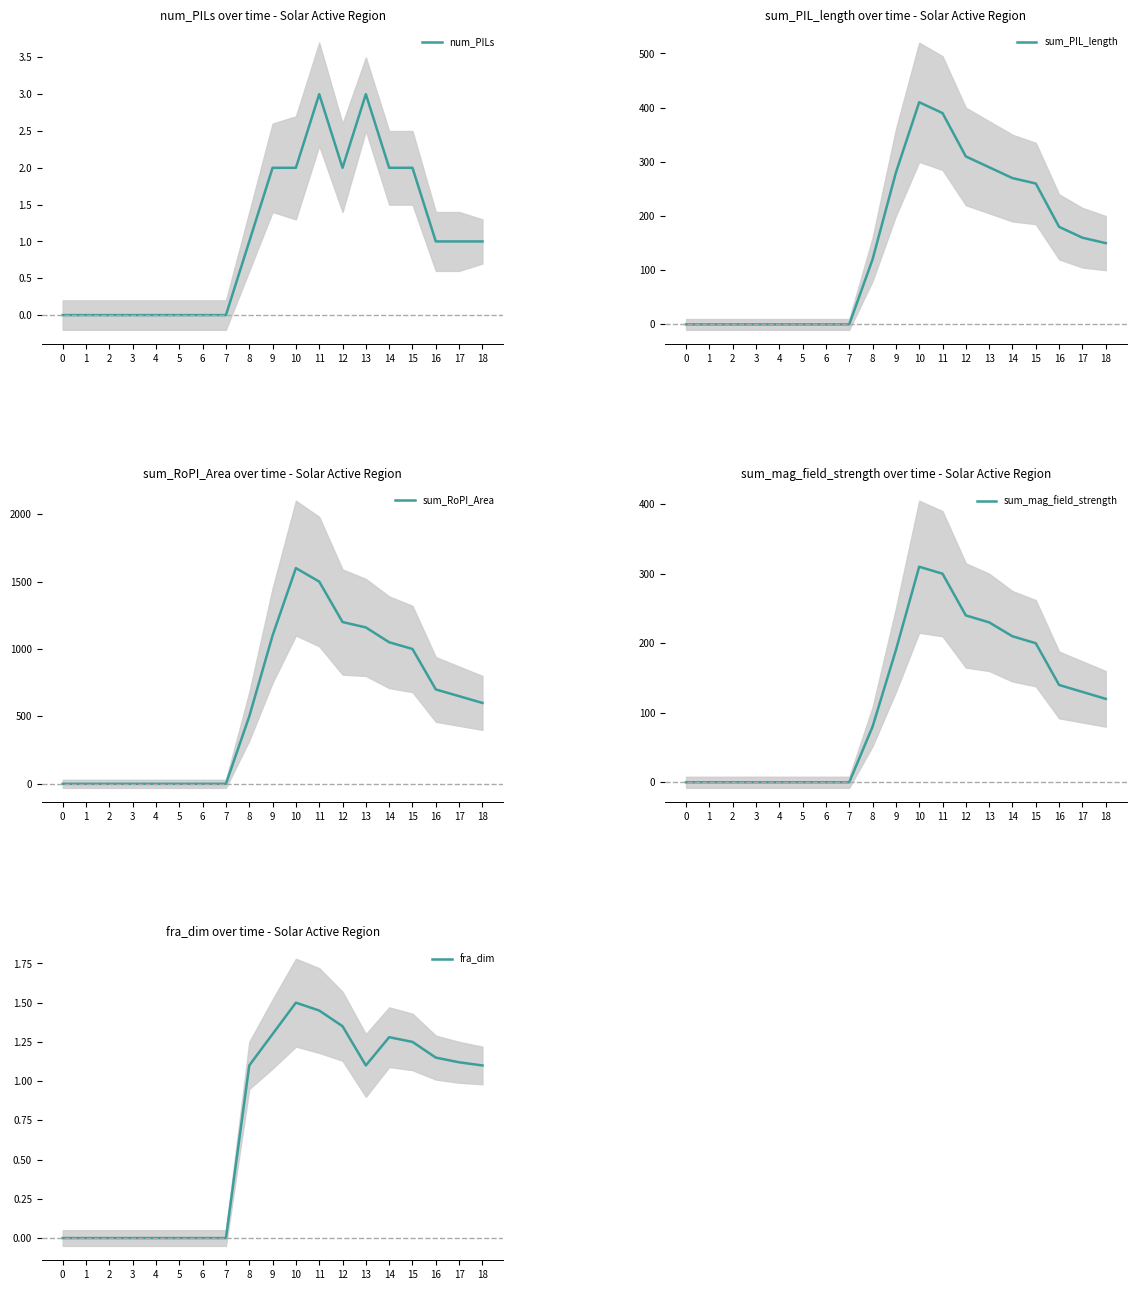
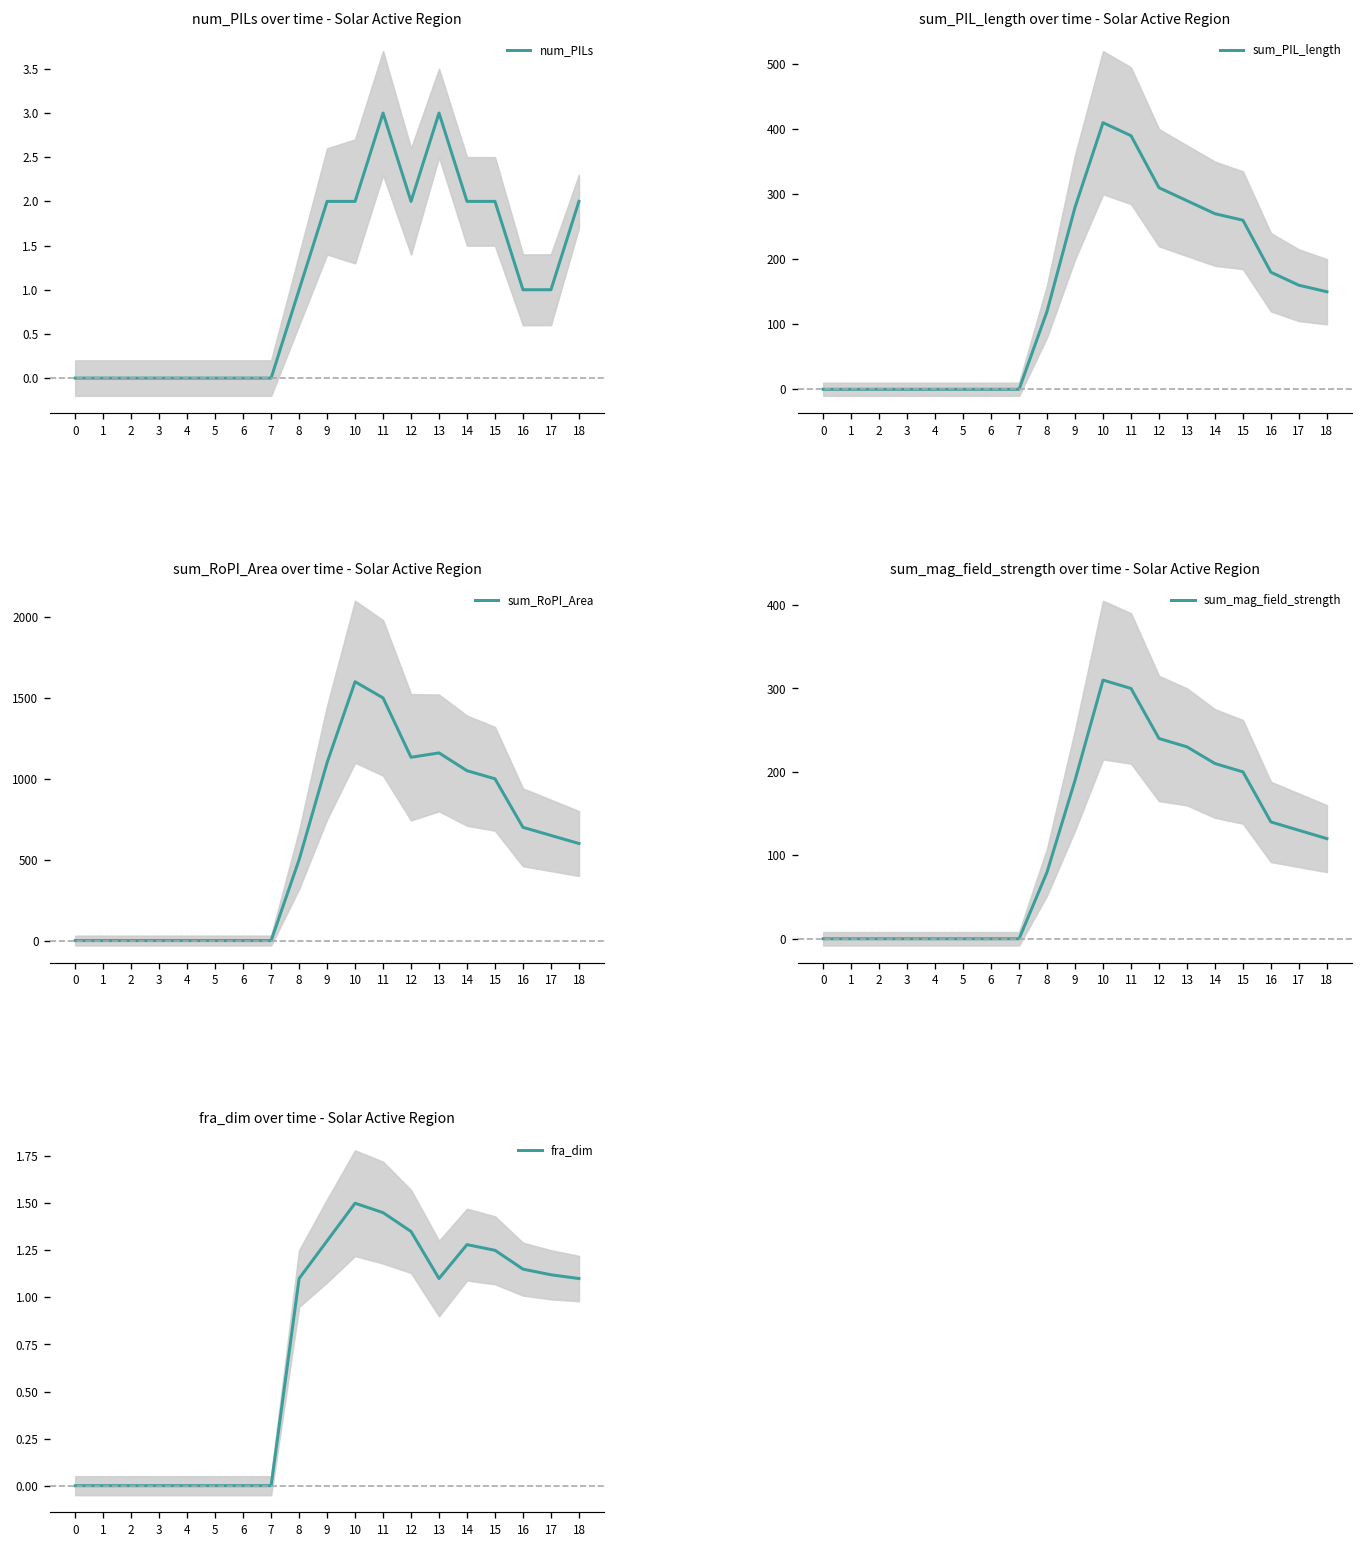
num_PILs over time - Solar Active Region, num_PILs, 18: 1 -> 2
sum_RoPI_Area over time - Solar Active Region, sum_RoPI_Area, 12: 1200 -> 1130
